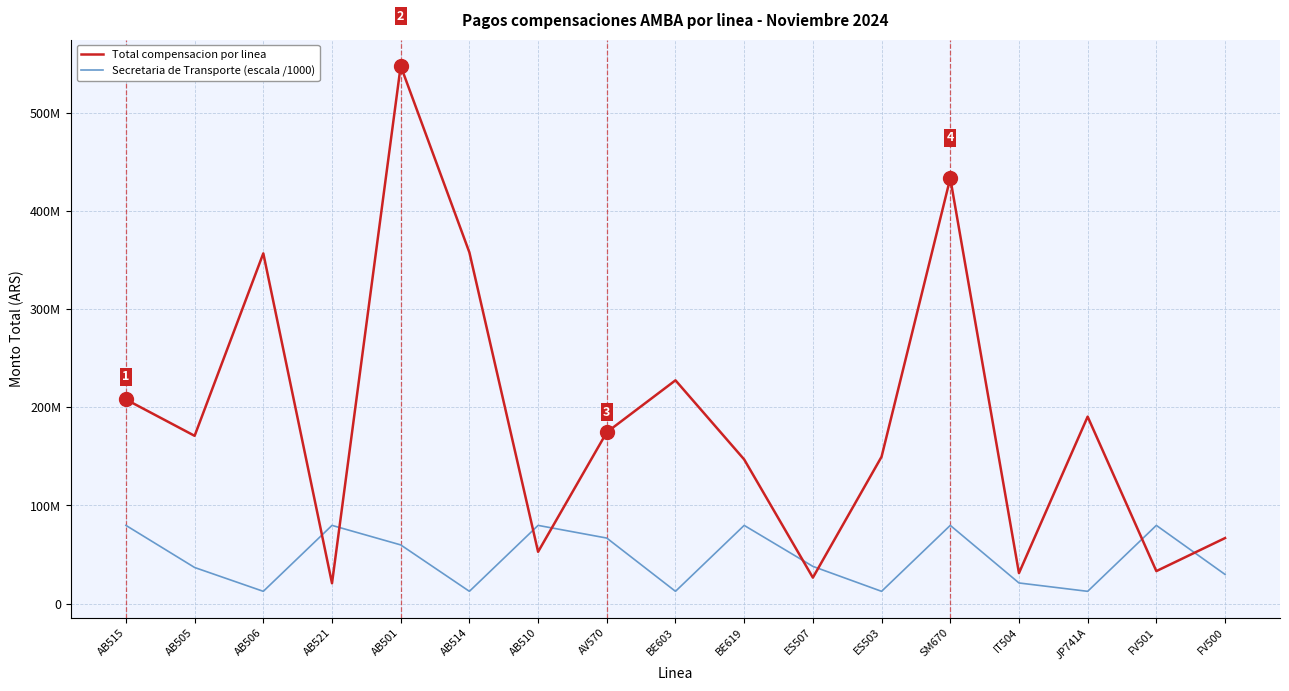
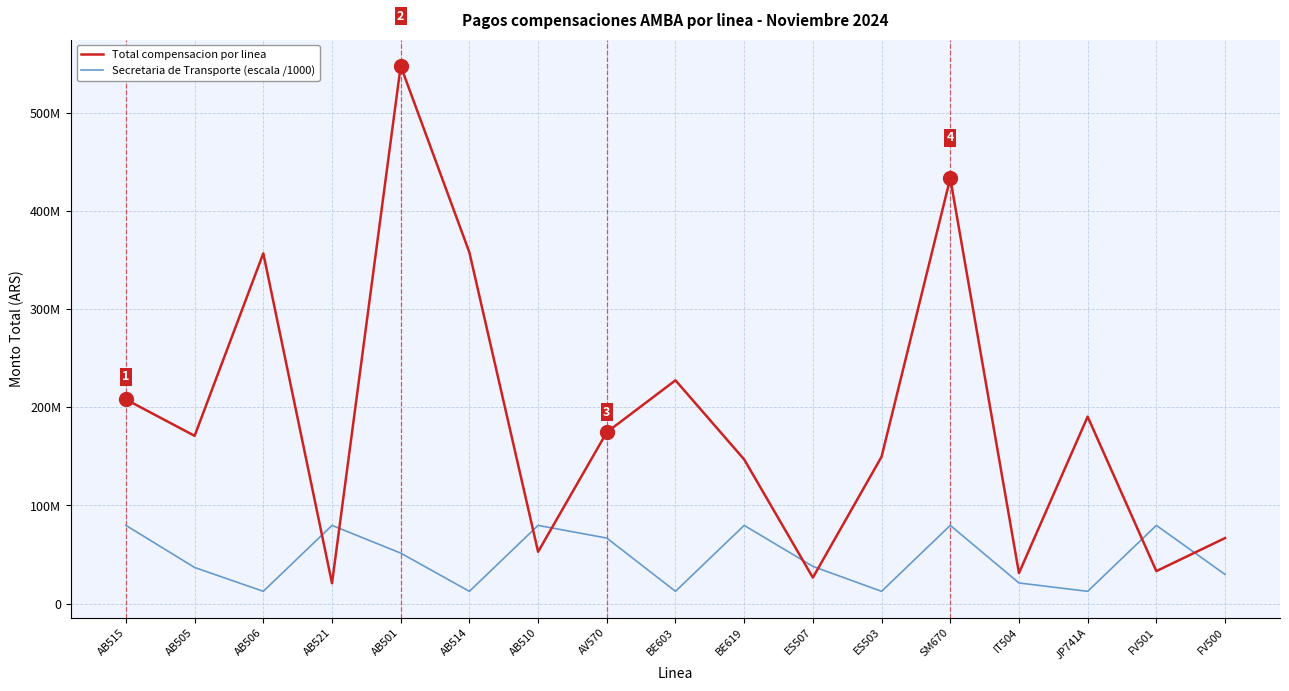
Secretaria de Transporte (escala /1000), AB501: 60000000 -> 50000000
